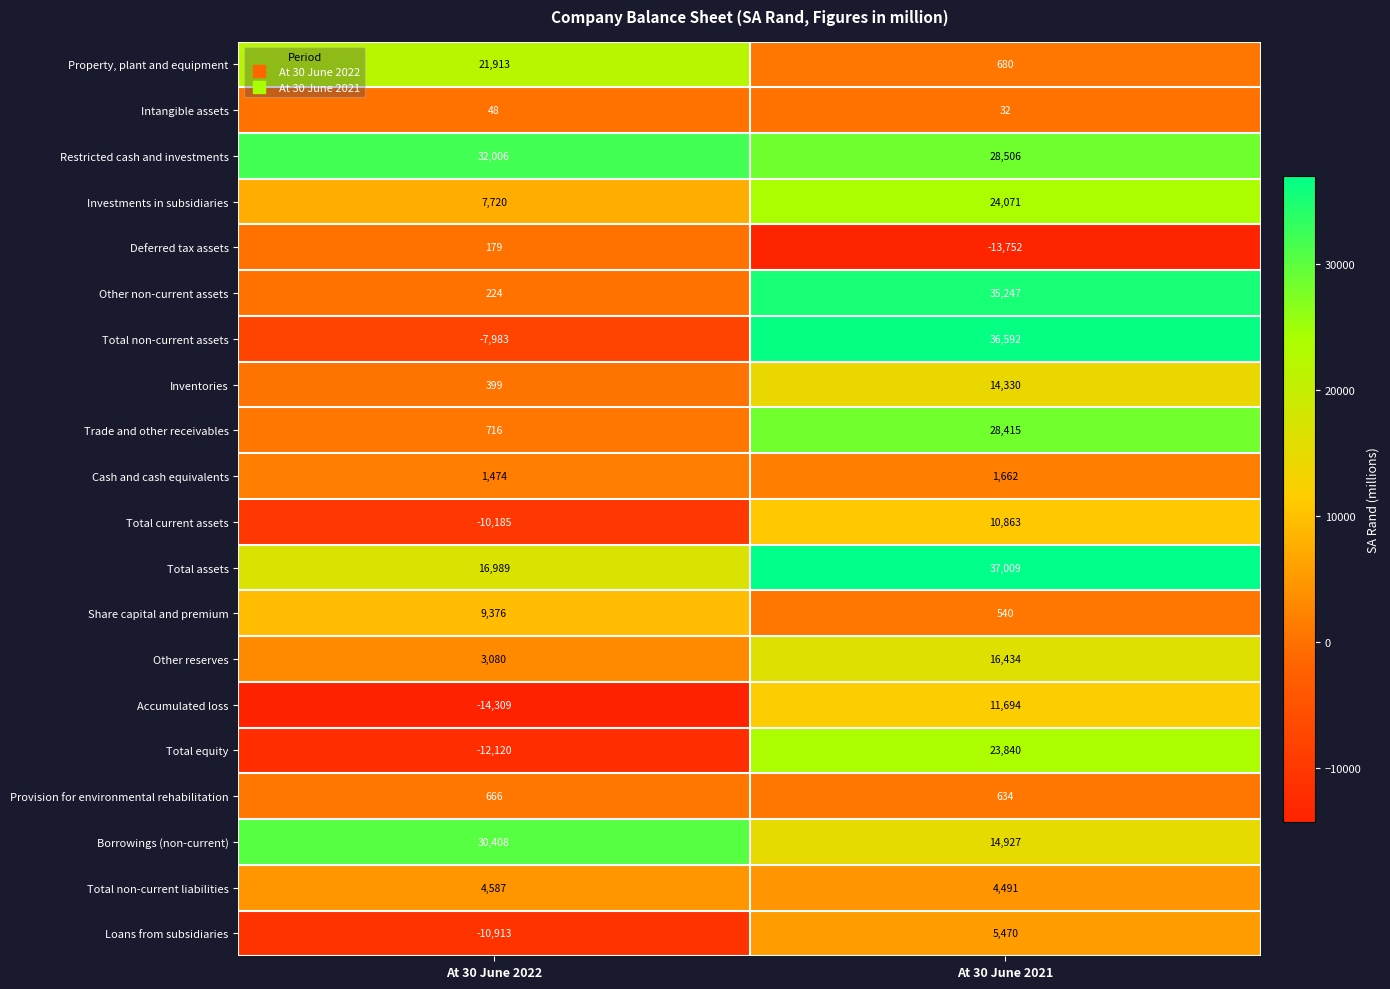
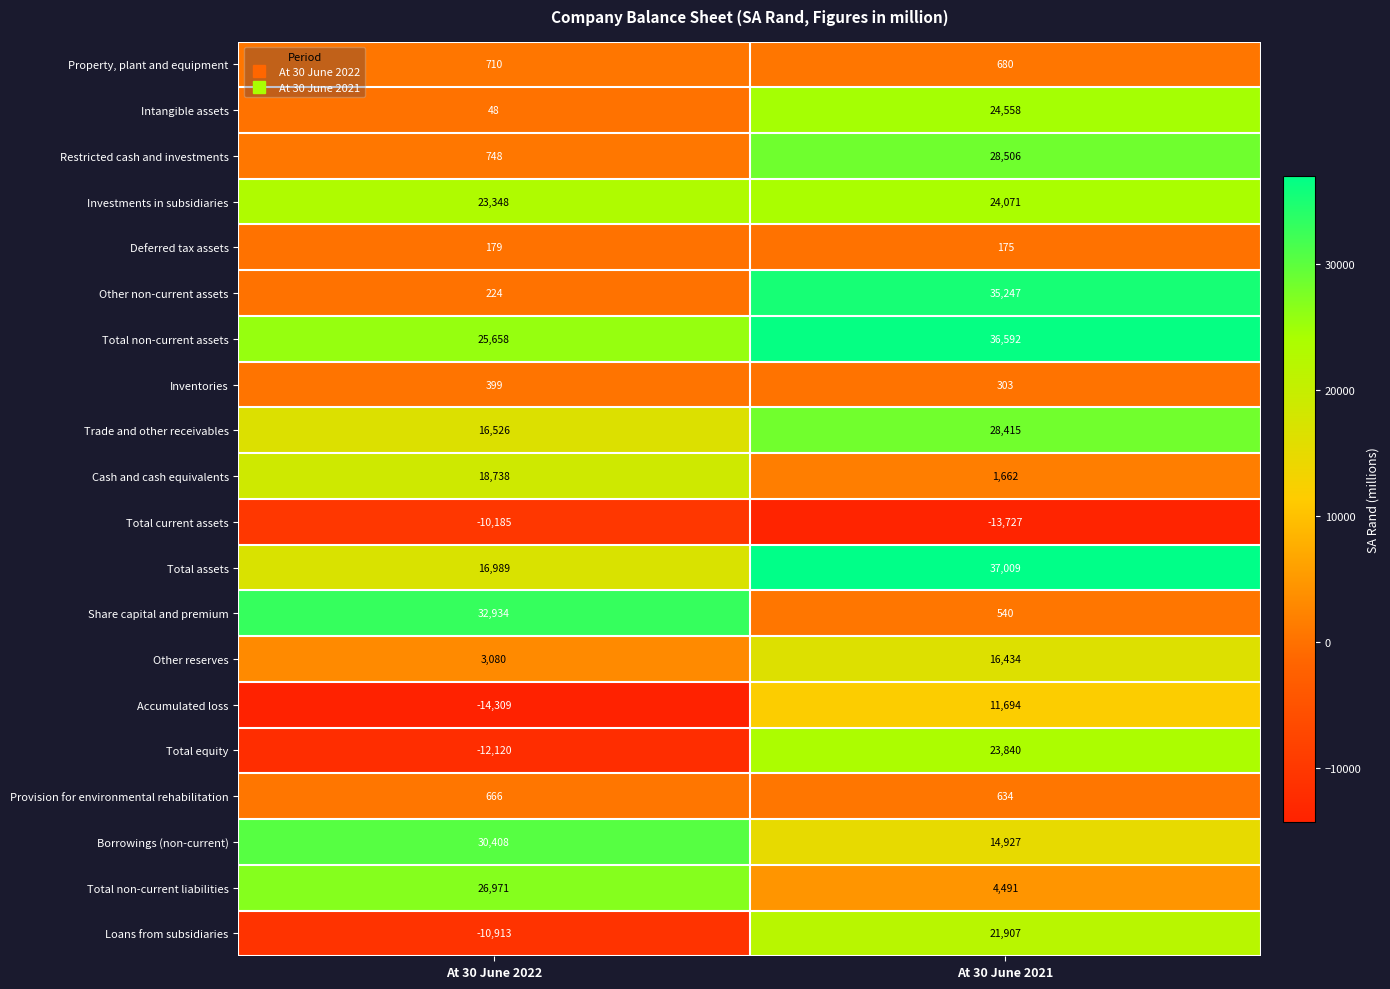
Property, plant and equipment, At 30 June 2022: 21,913 -> 710
Intangible assets, At 30 June 2021: 32 -> 24,558
Restricted cash and investments, At 30 June 2022: 32,006 -> 748
Investments in subsidiaries, At 30 June 2022: 7,720 -> 23,348
Deferred tax assets, At 30 June 2021: -13,752 -> 175
Total non-current assets, At 30 June 2022: -7,983 -> 25,658
Inventories, At 30 June 2021: 14,330 -> 303
Trade and other receivables, At 30 June 2022: 716 -> 16,526
Cash and cash equivalents, At 30 June 2022: 1,474 -> 18,738
Total current assets, At 30 June 2021: 10,863 -> -13,727
Share capital and premium, At 30 June 2022: 9,376 -> 32,934
Total non-current liabilities, At 30 June 2022: 4,587 -> 26,971
Loans from subsidiaries, At 30 June 2021: 5,470 -> 21,907
